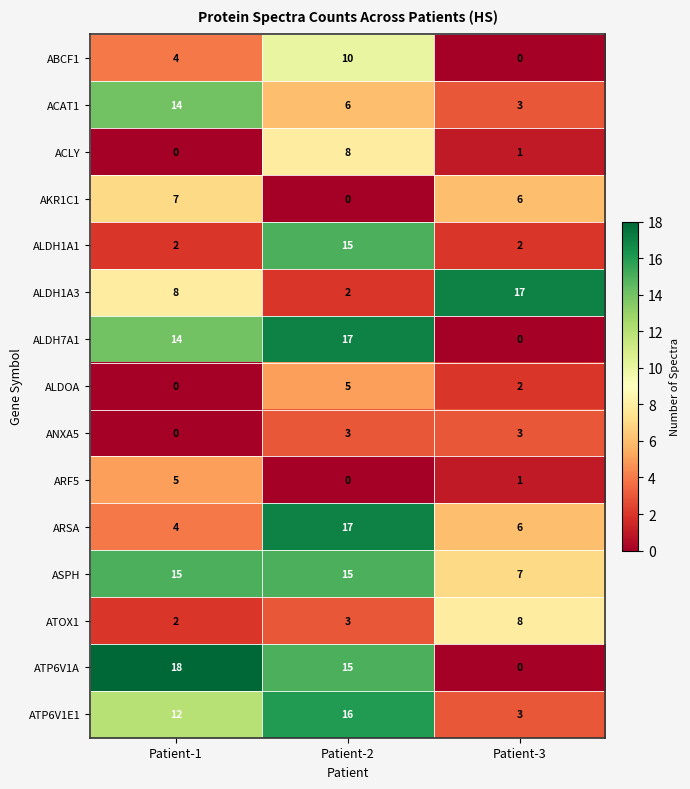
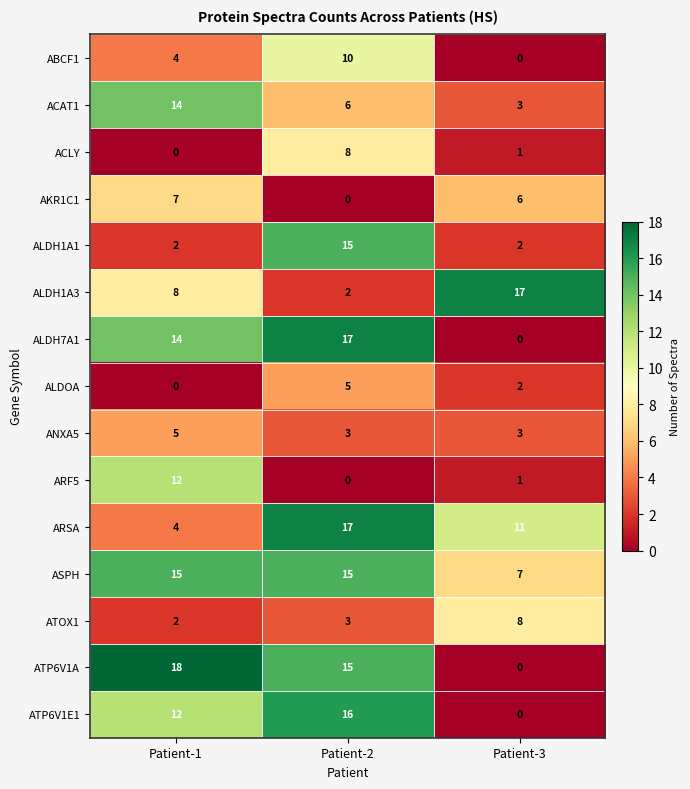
ANXA5, Patient-1: 0 -> 5
ARF5, Patient-1: 5 -> 12
ARSA, Patient-3: 6 -> 11
ATP6V1E1, Patient-3: 3 -> 0
